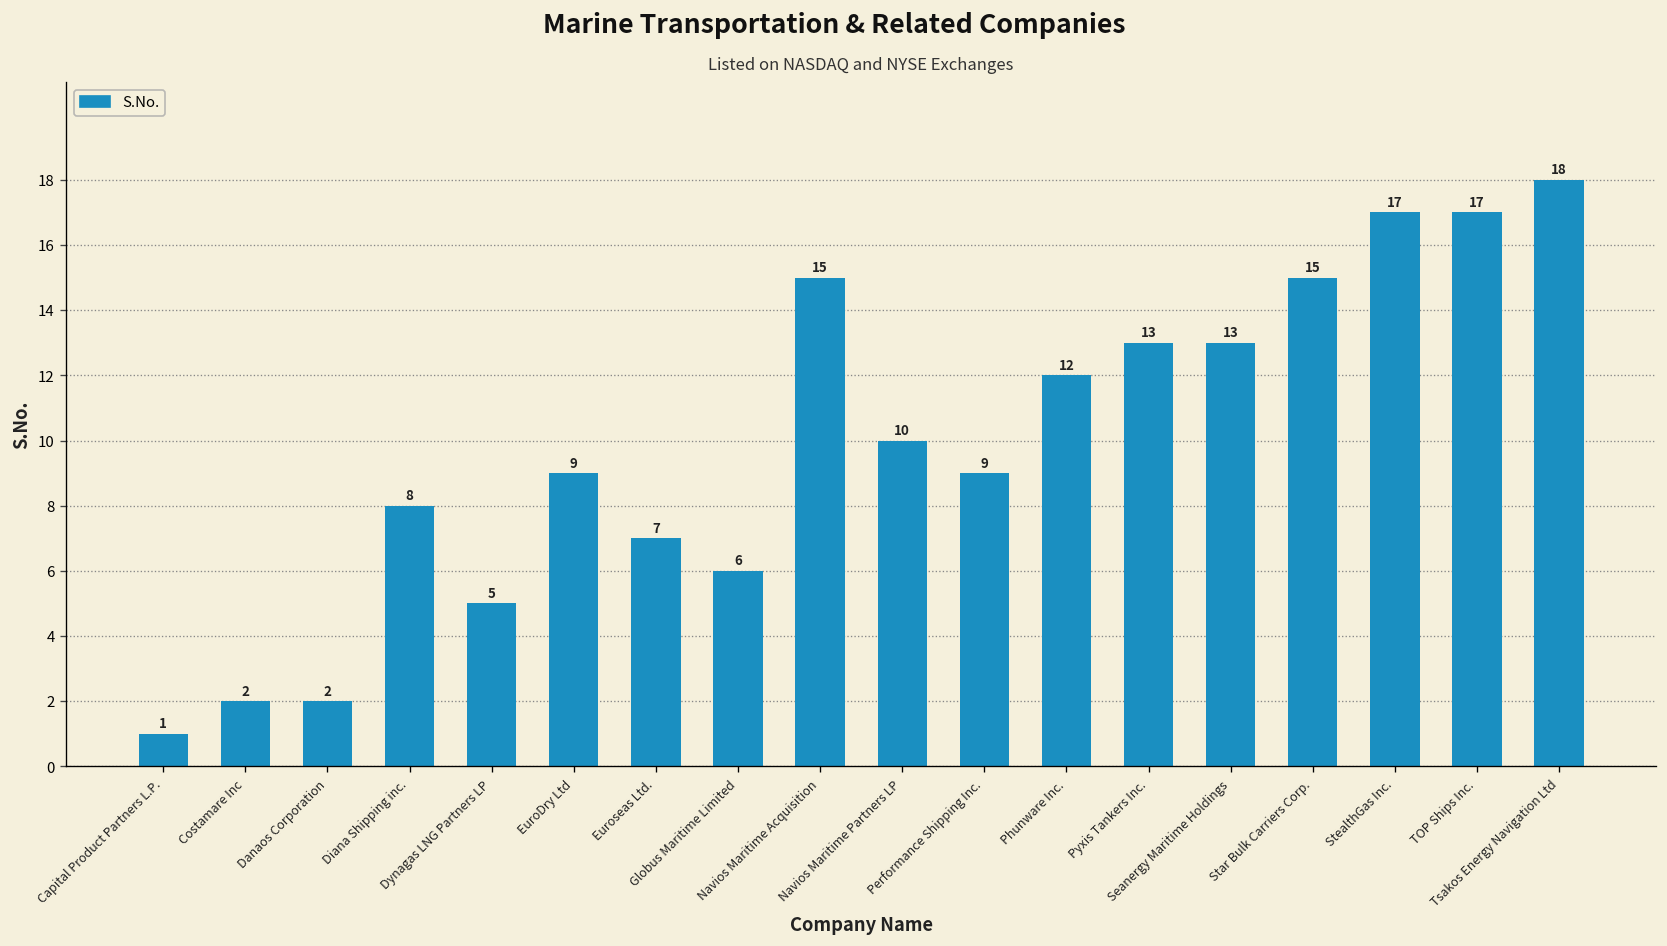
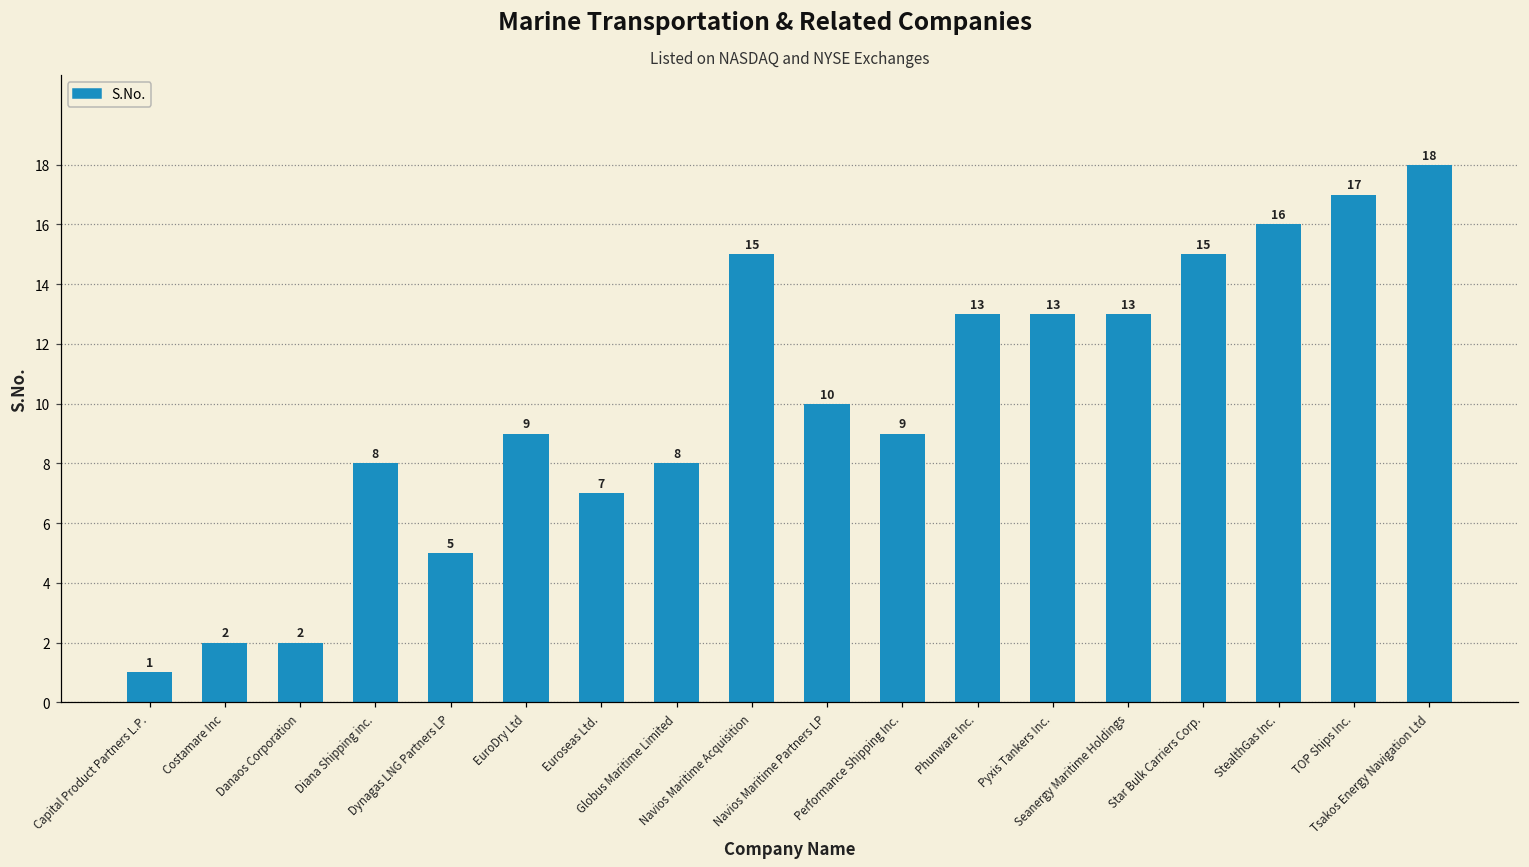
Globus Maritime Limited: 6 -> 8
Phunware Inc.: 12 -> 13
StealthGas Inc.: 17 -> 16
